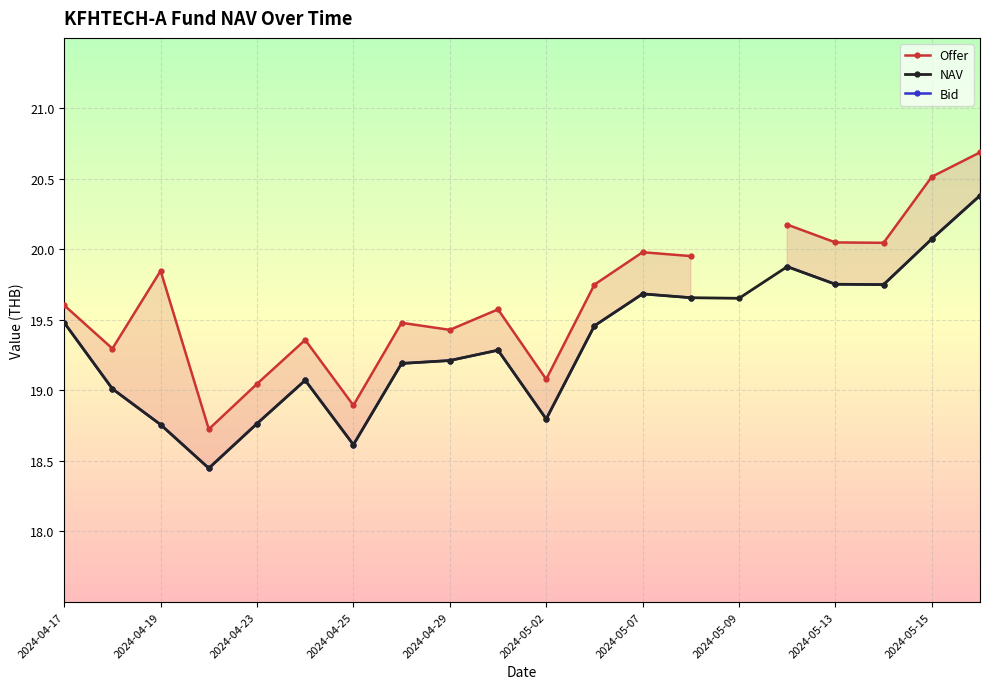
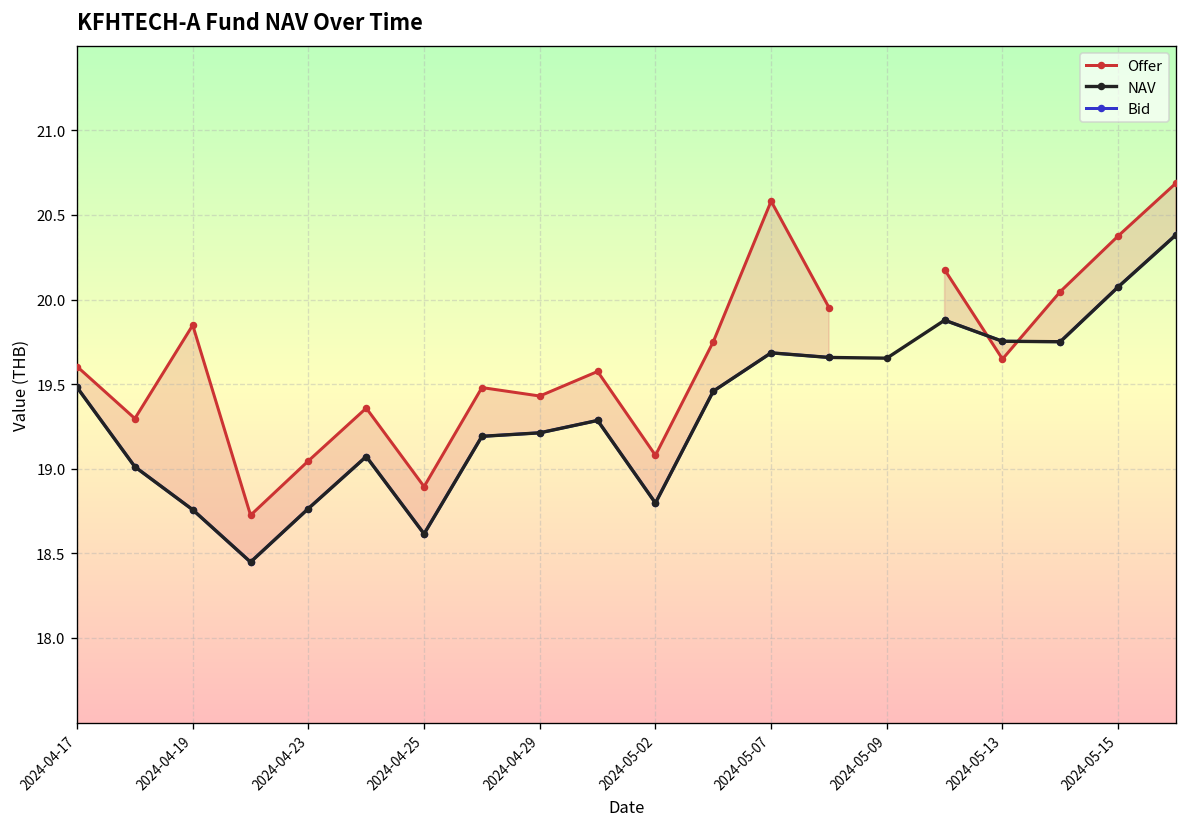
Offer, 2024-05-07: 19.98 -> 20.58
Offer, 2024-05-13: 20.05 -> 19.65
Offer, 2024-05-15: 20.52 -> 20.38
